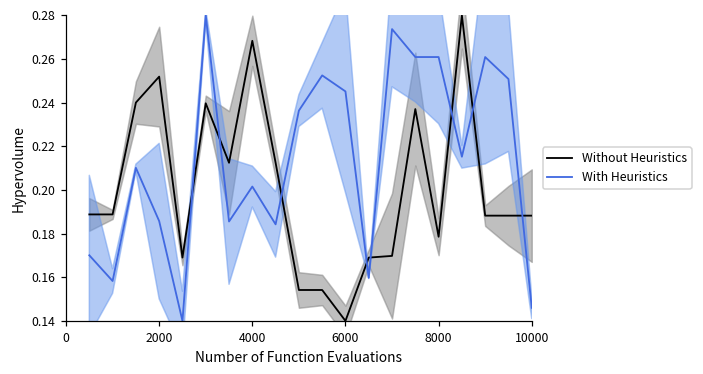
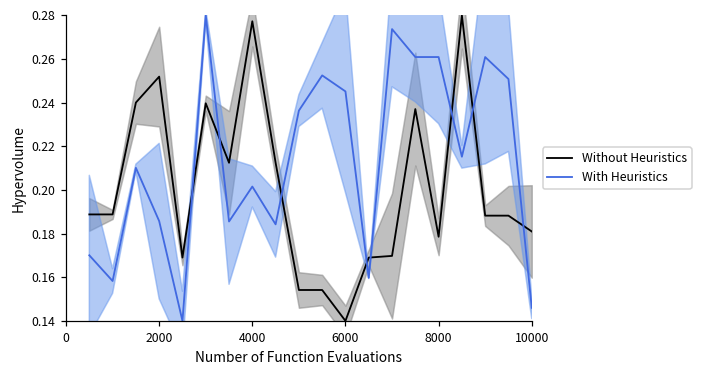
Without Heuristics, 4000: 0.268 -> 0.277
Without Heuristics, 10000: 0.188 -> 0.181
